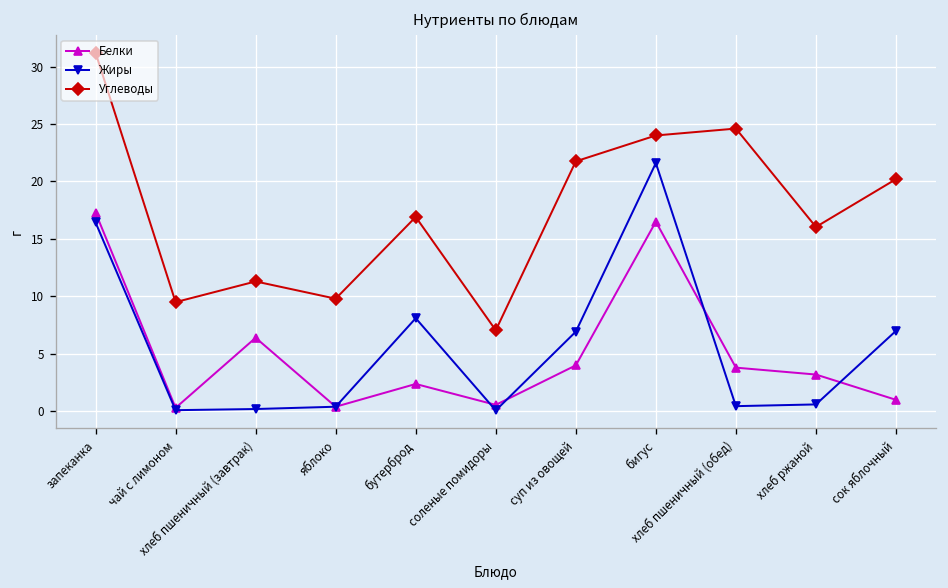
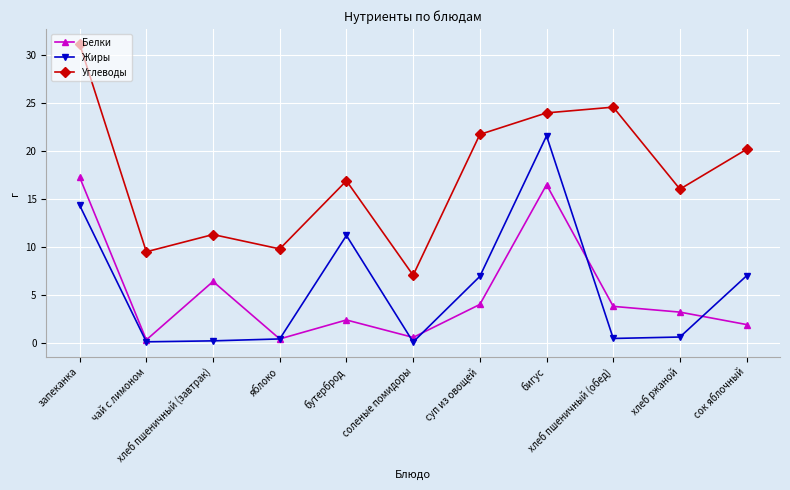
Жиры, запеканка: 16 -> 14
Жиры, бутерброд: 8 -> 11
Белки, сок яблочный: 1 -> 2
